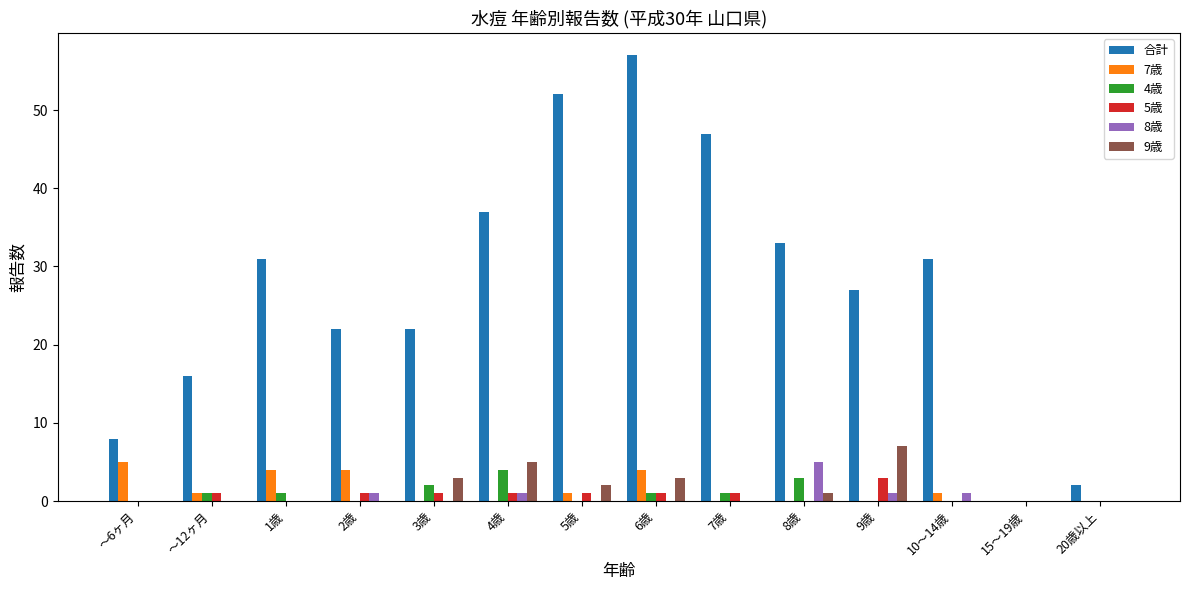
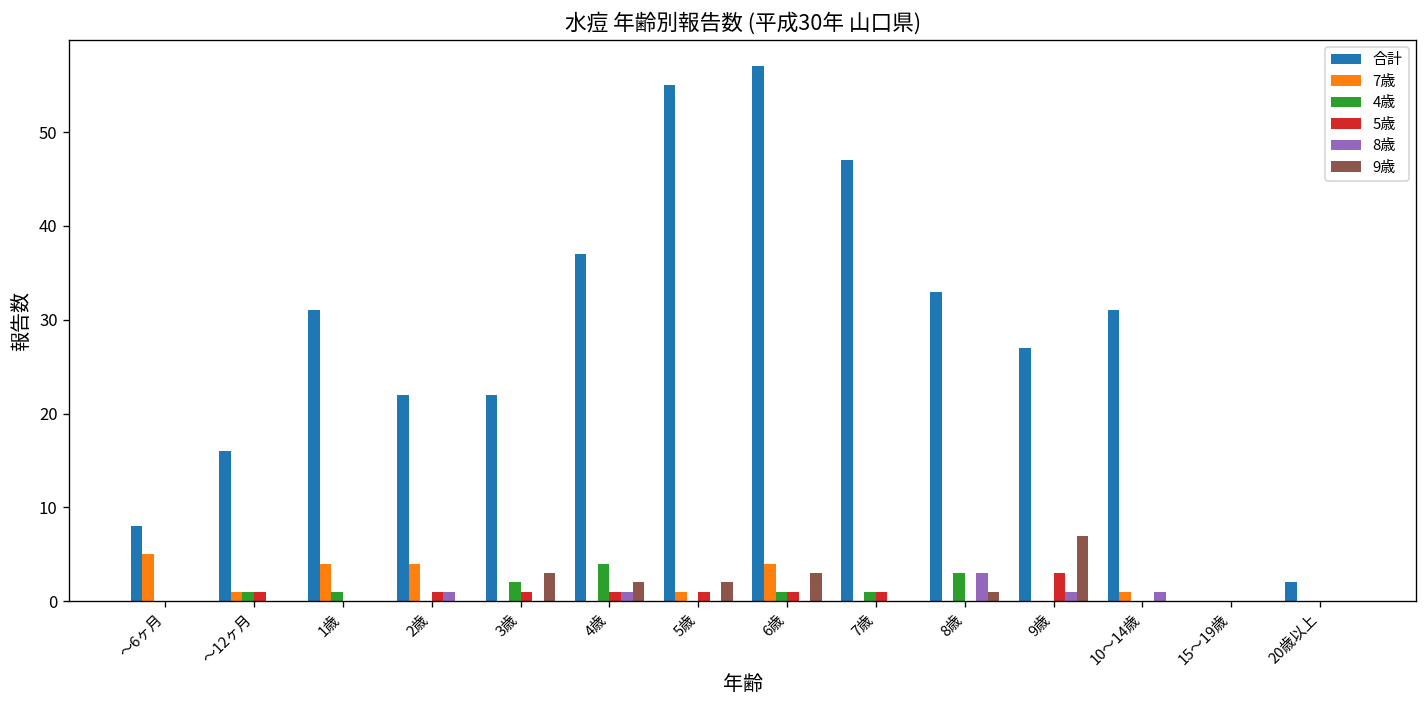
9歳, 4歳: 5 -> 2
合計, 5歳: 52 -> 55
8歳, 8歳: 5 -> 3
